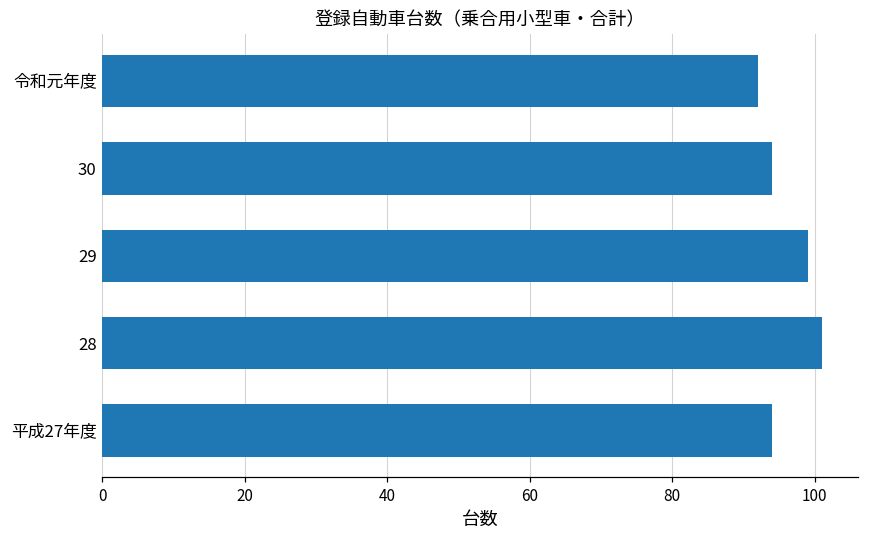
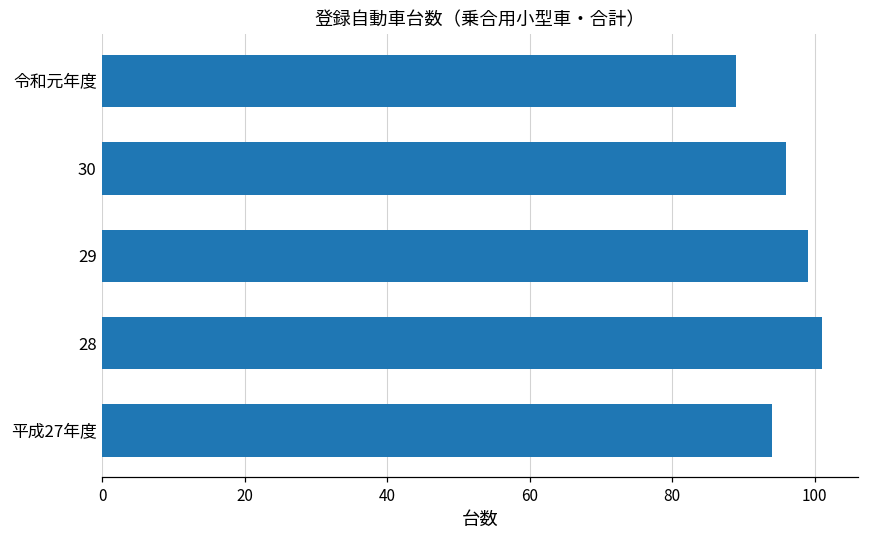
令和元年度: 92 -> 89
30: 94 -> 96
